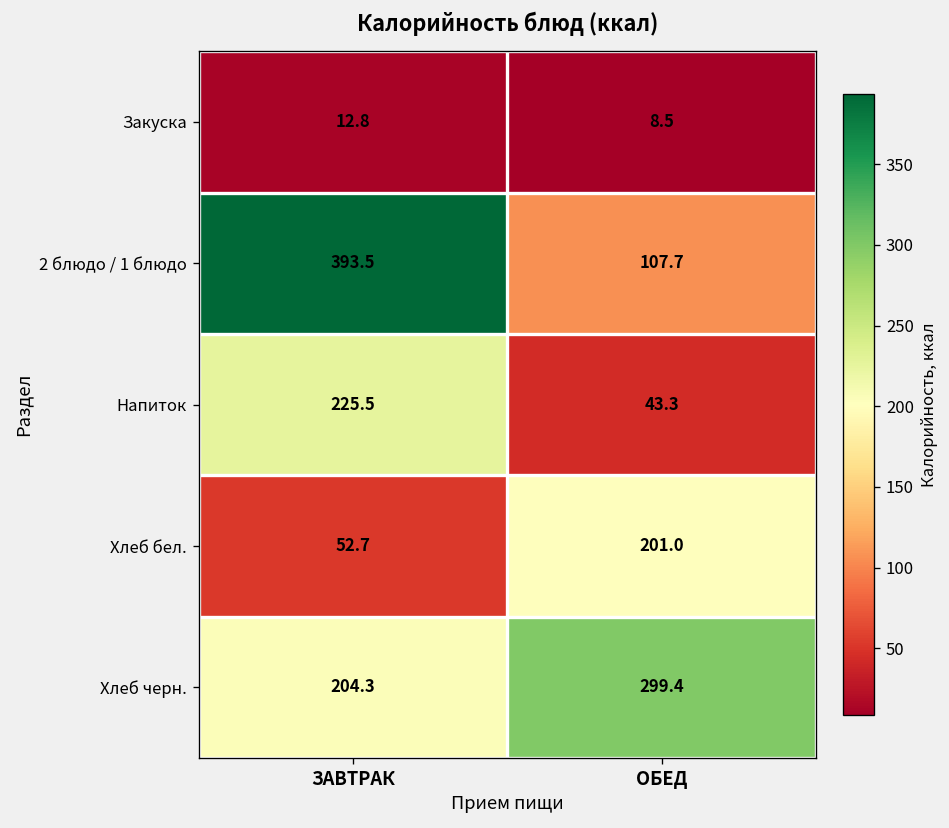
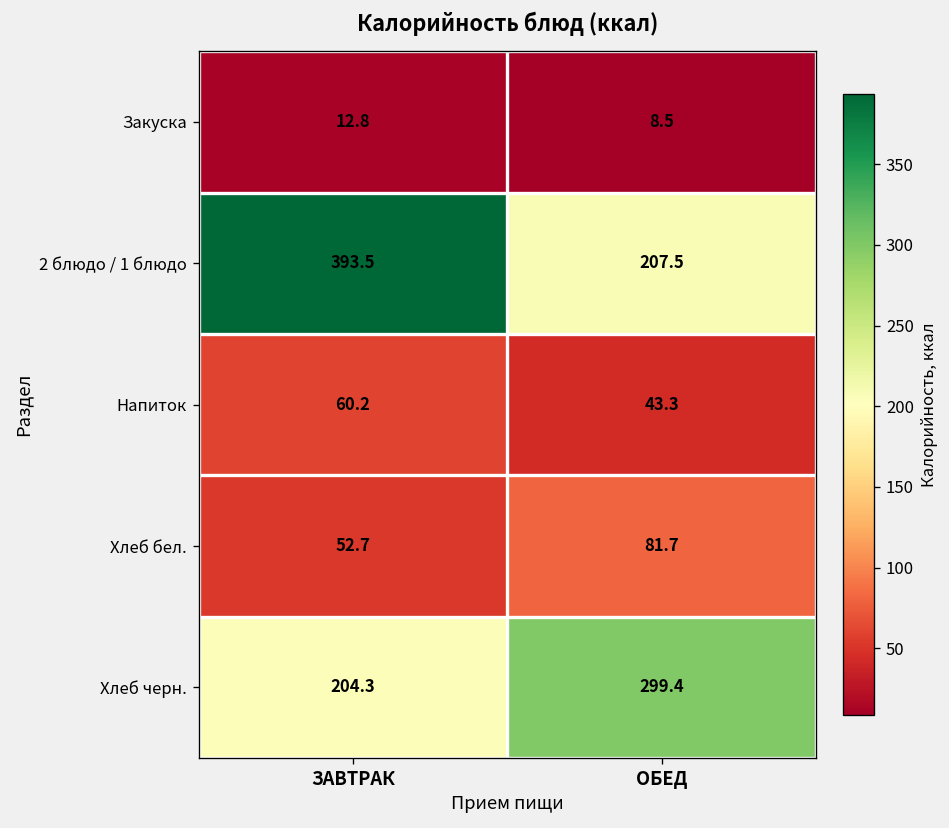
2 блюдо / 1 блюдо, ОБЕД: 107.7 -> 207.5
Напиток, ЗАВТРАК: 225.5 -> 60.2
Хлеб бел., ОБЕД: 201.0 -> 81.7
